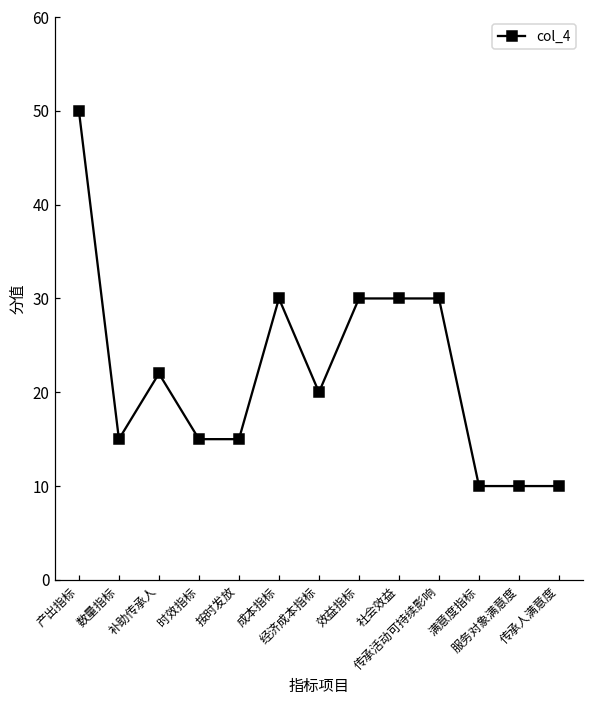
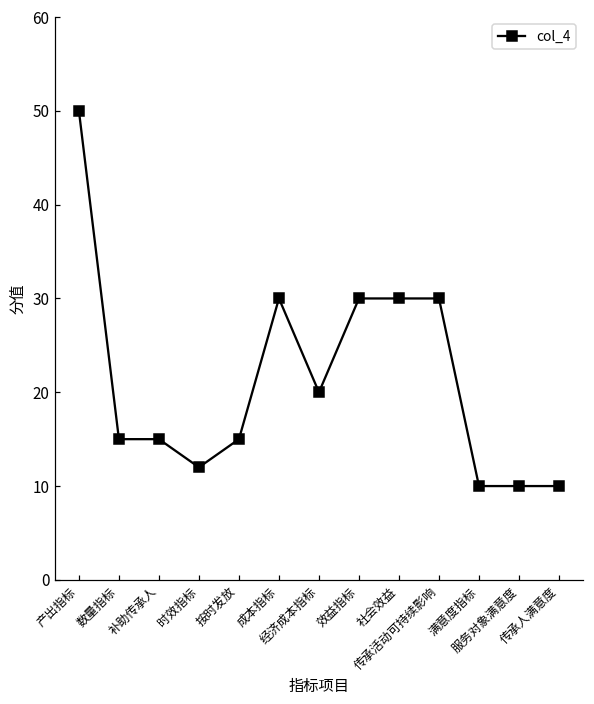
补助传承人: 22 -> 15
时效指标: 15 -> 12
